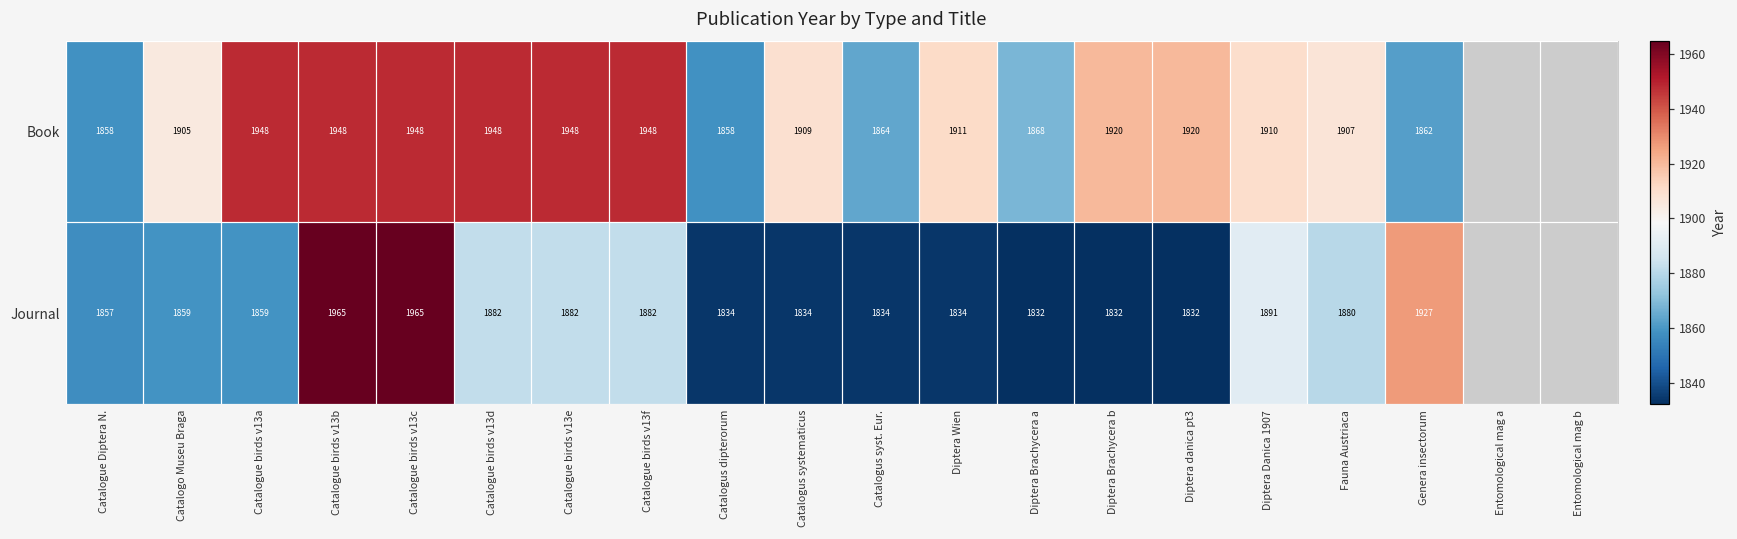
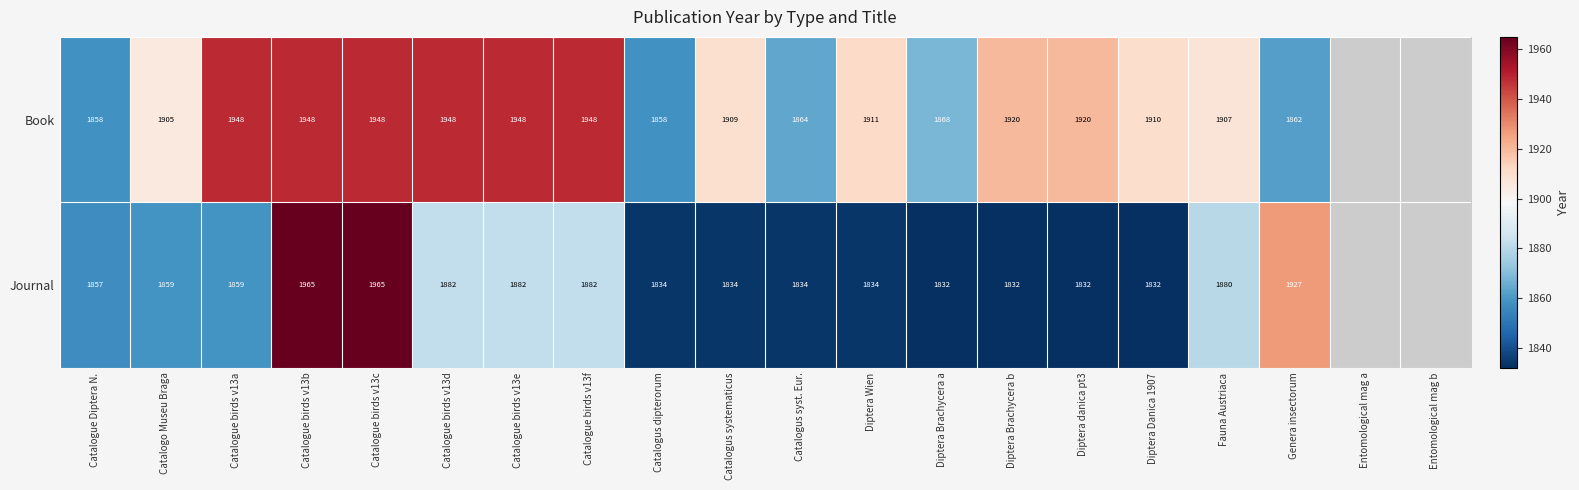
Journal, Diptera Danica 1907: 1891 -> 1832
